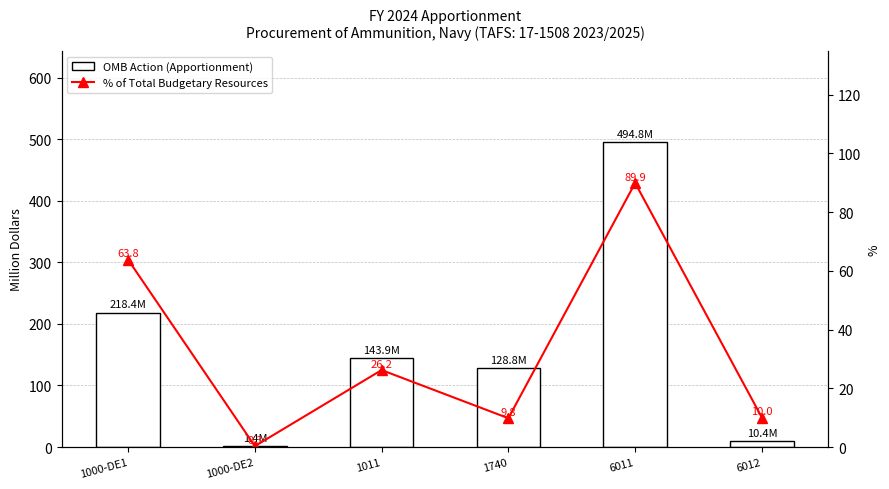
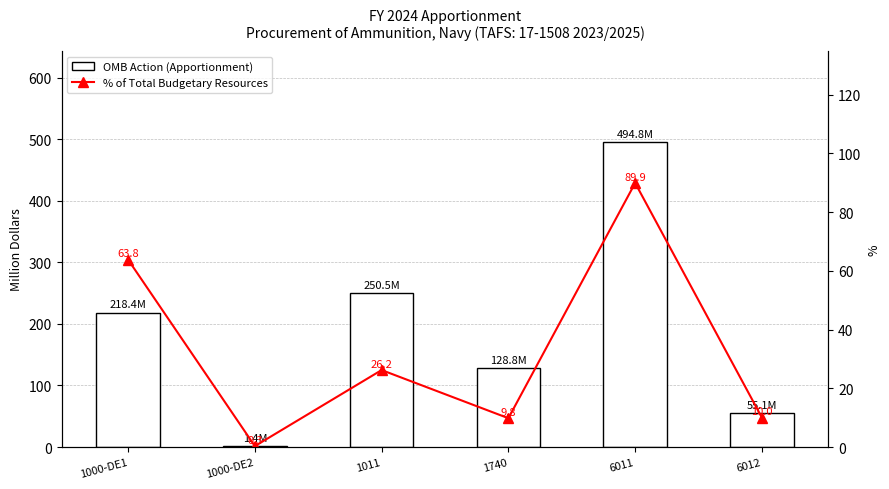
OMB Action (Apportionment), 1011: 143.9M -> 250.5M
OMB Action (Apportionment), 6012: 10.4M -> 55.1M
